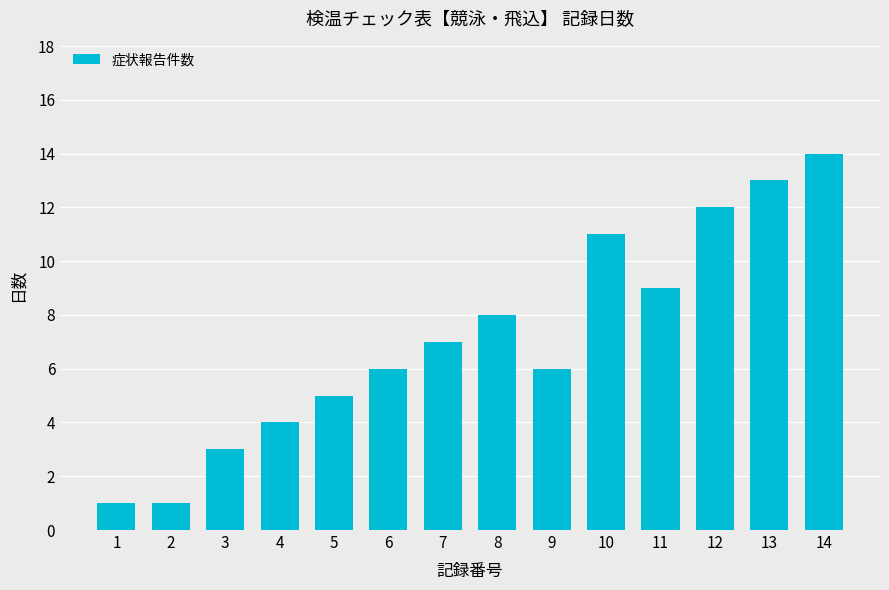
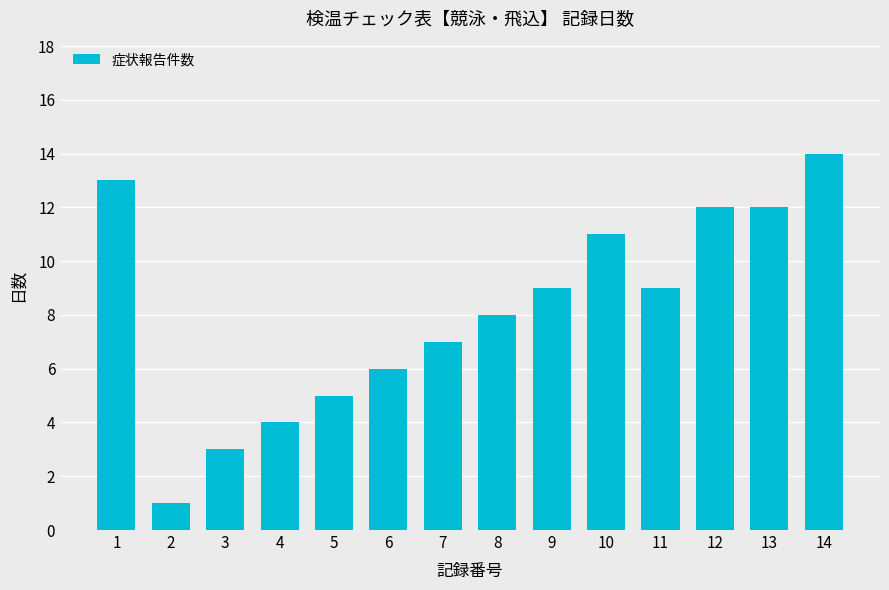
1: 1 -> 13
9: 6 -> 9
13: 13 -> 12
